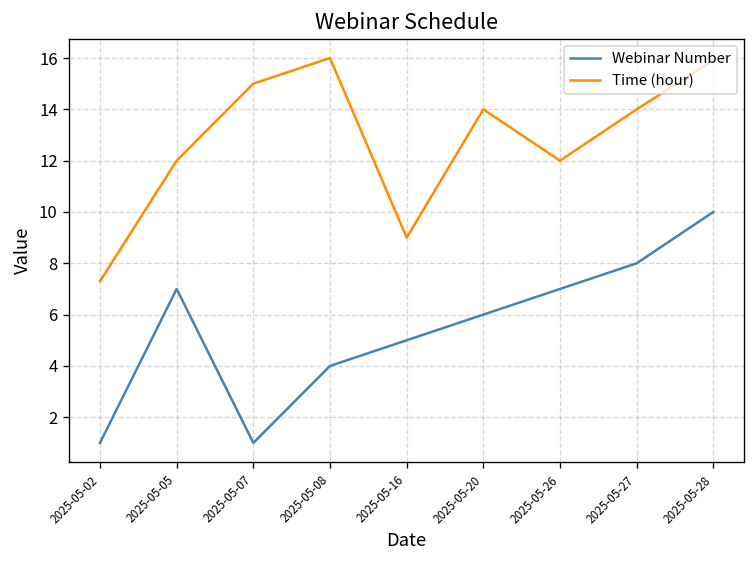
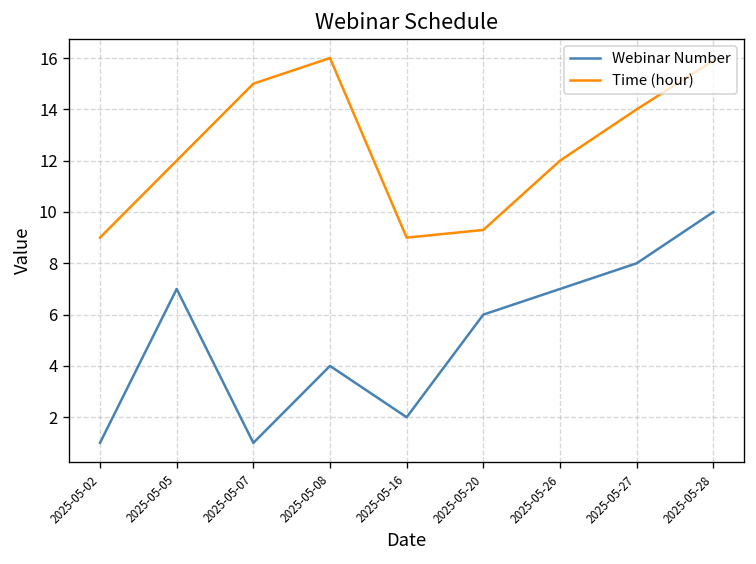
Time (hour), 2025-05-02: 7.3 -> 9.0
Webinar Number, 2025-05-16: 5 -> 2
Time (hour), 2025-05-20: 14.0 -> 9.3
